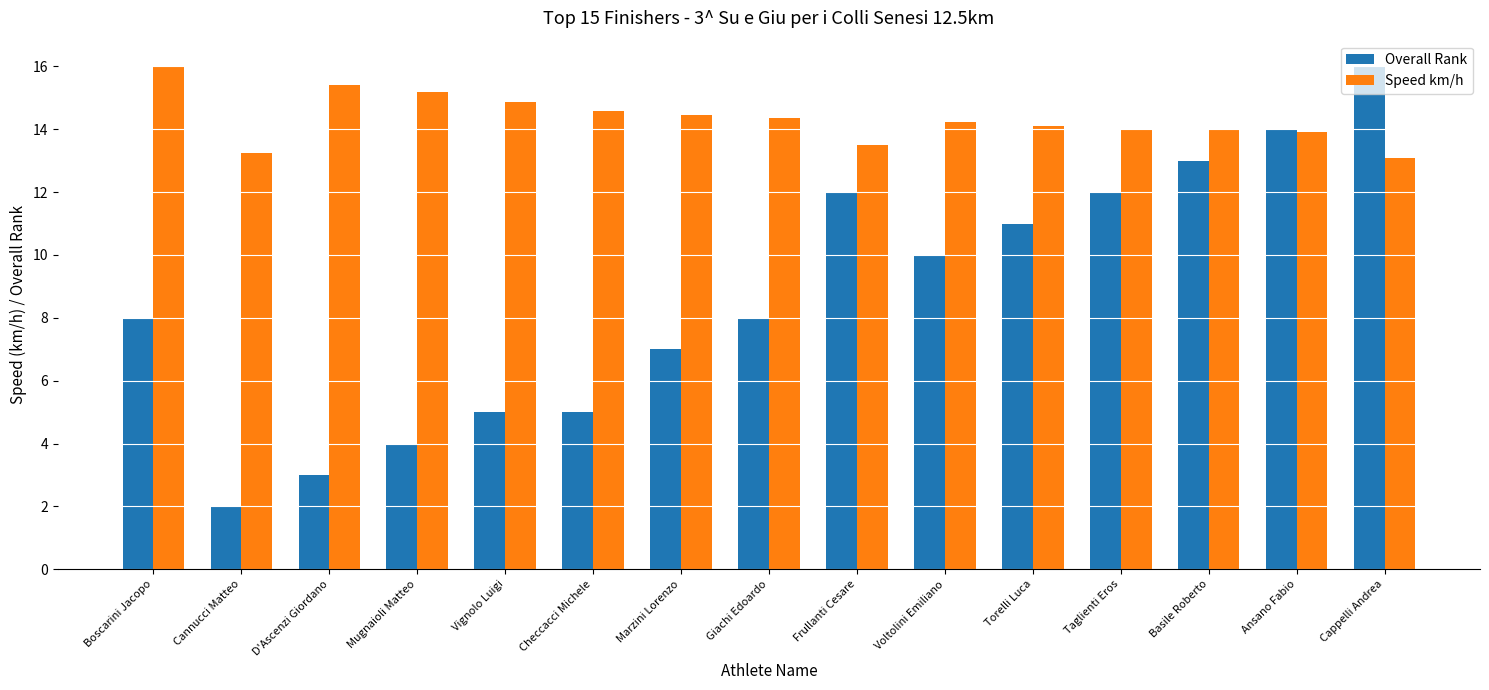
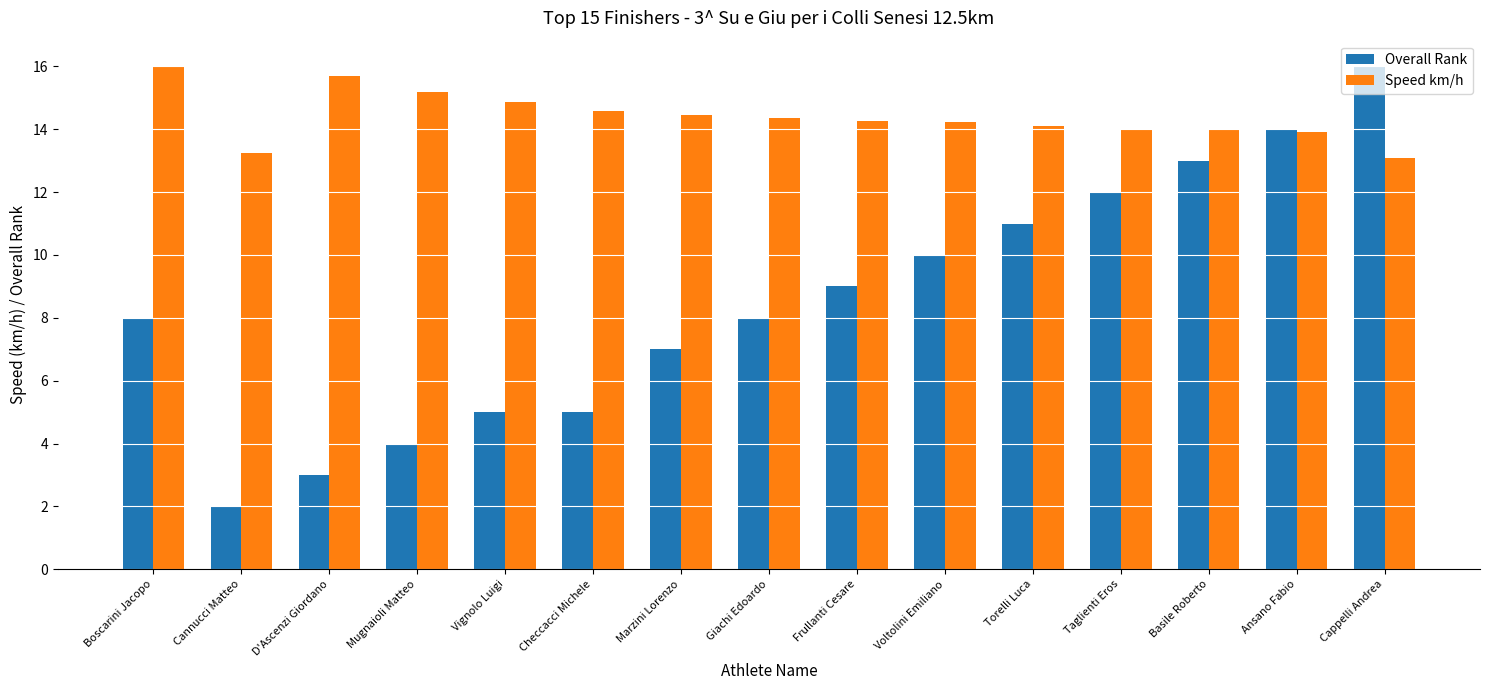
Speed km/h, D'Ascenzi Giordano: 15.4 -> 15.7
Overall Rank, Frullanti Cesare: 12 -> 9
Speed km/h, Frullanti Cesare: 13.5 -> 14.3
